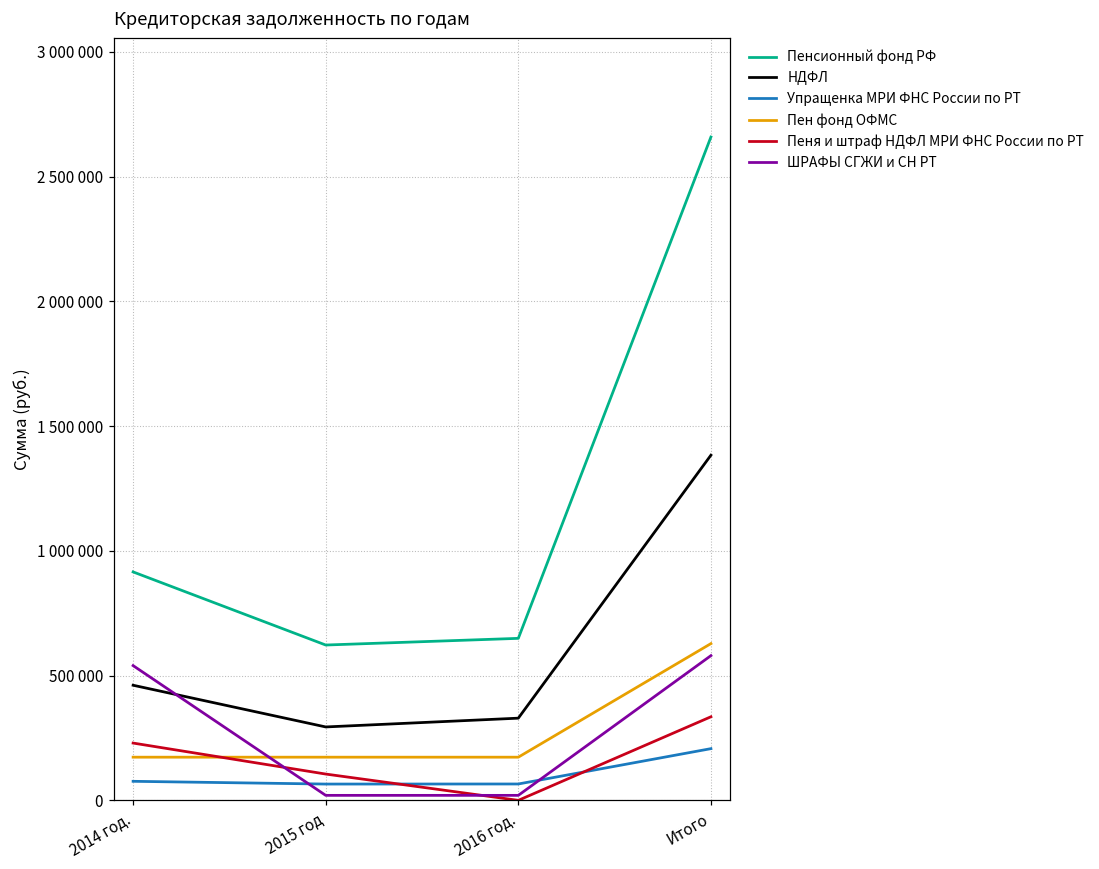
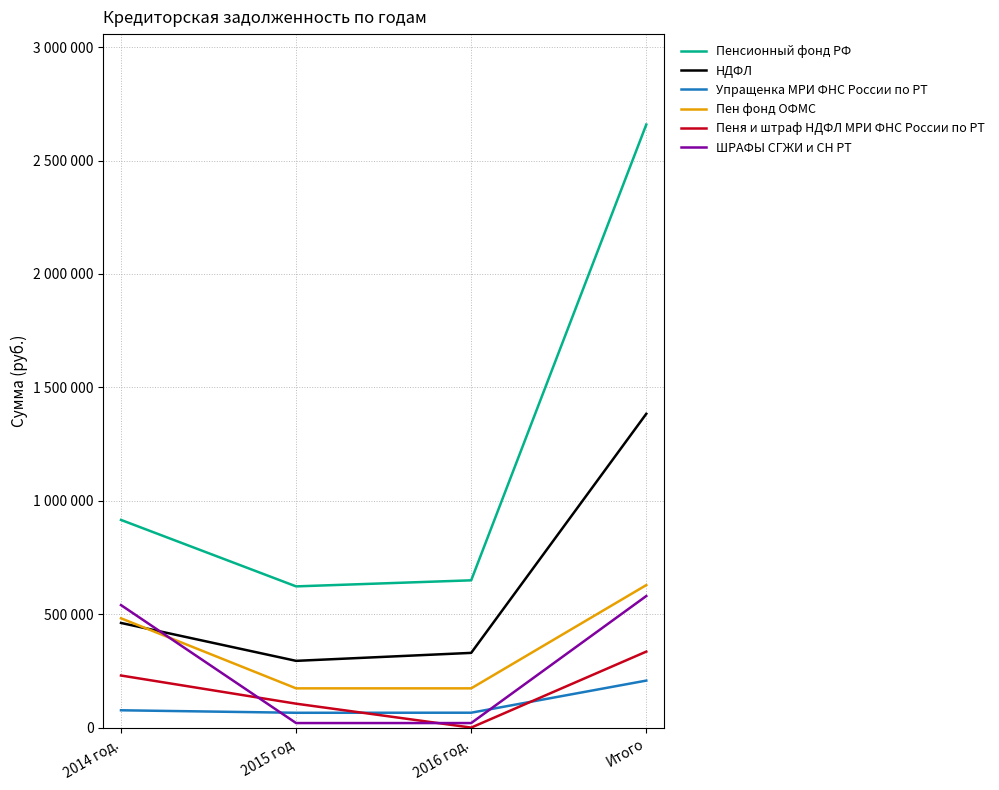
Пен фонд ОФМС, 2014 год.: 170000 -> 480000
